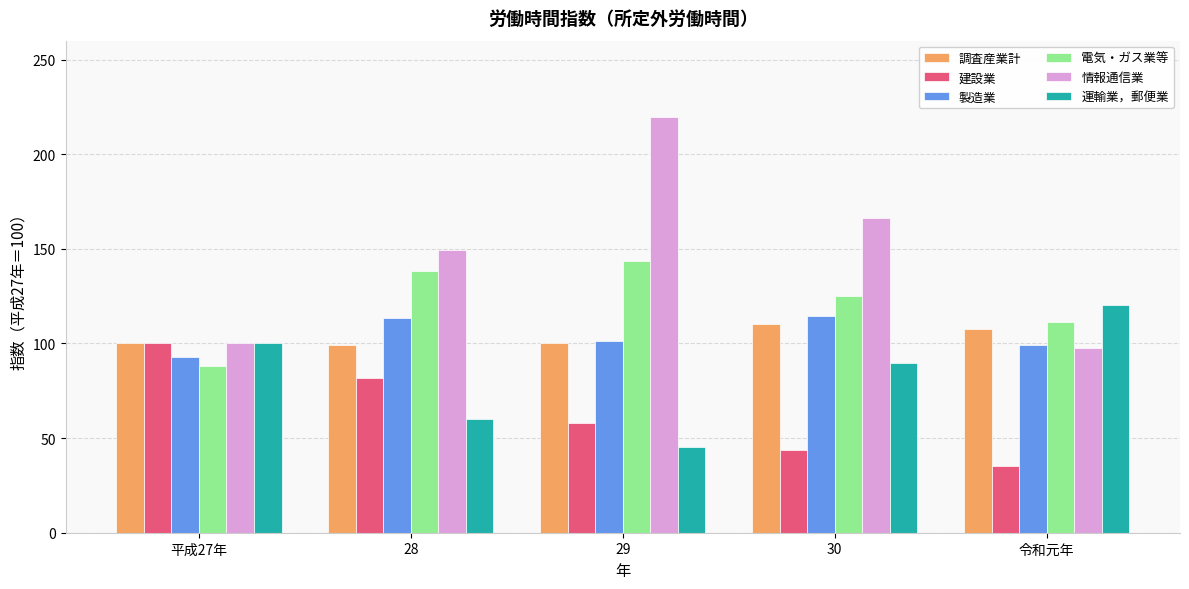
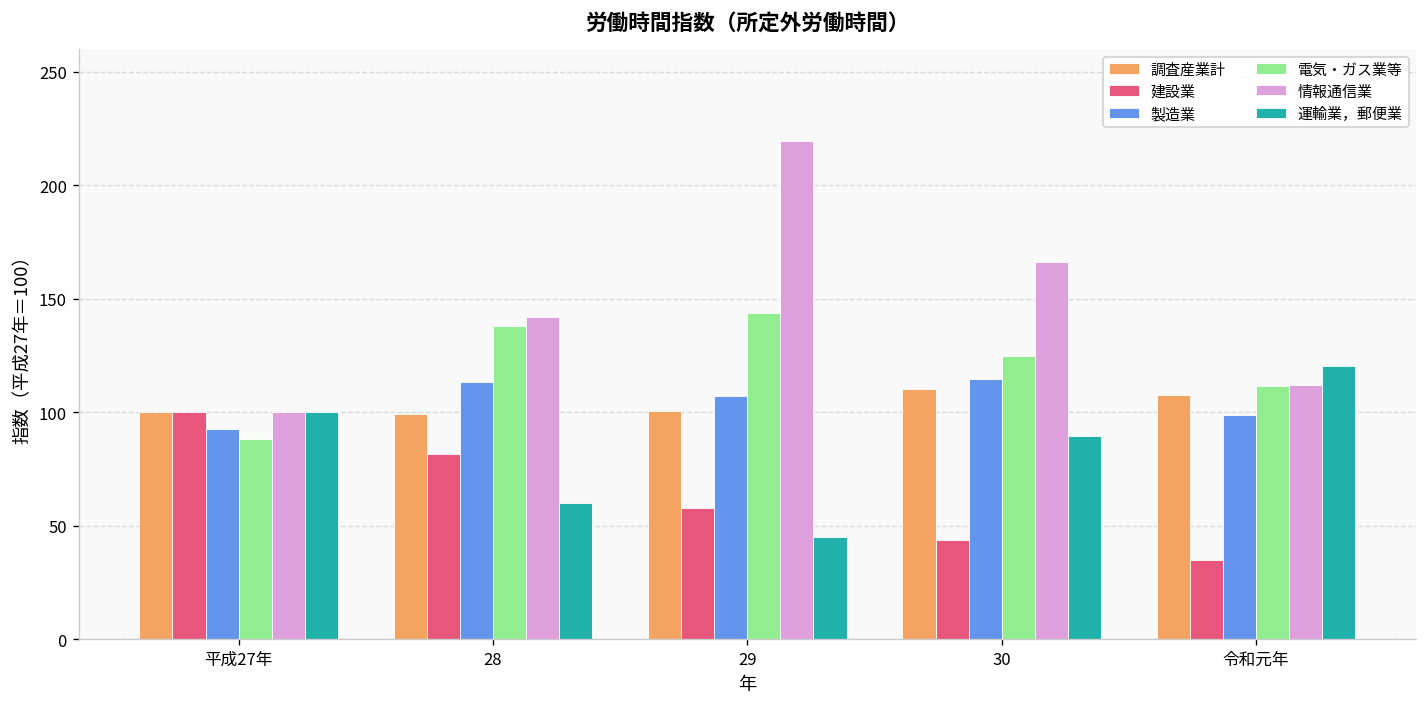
情報通信業, 28: 149 -> 142
製造業, 29: 101 -> 107
情報通信業, 令和元年: 98 -> 112
